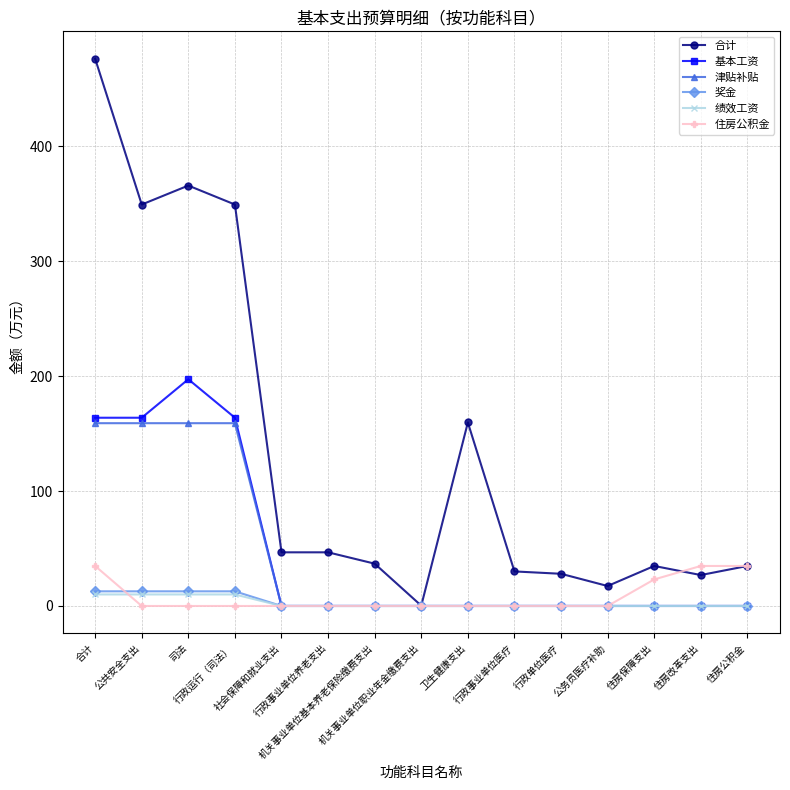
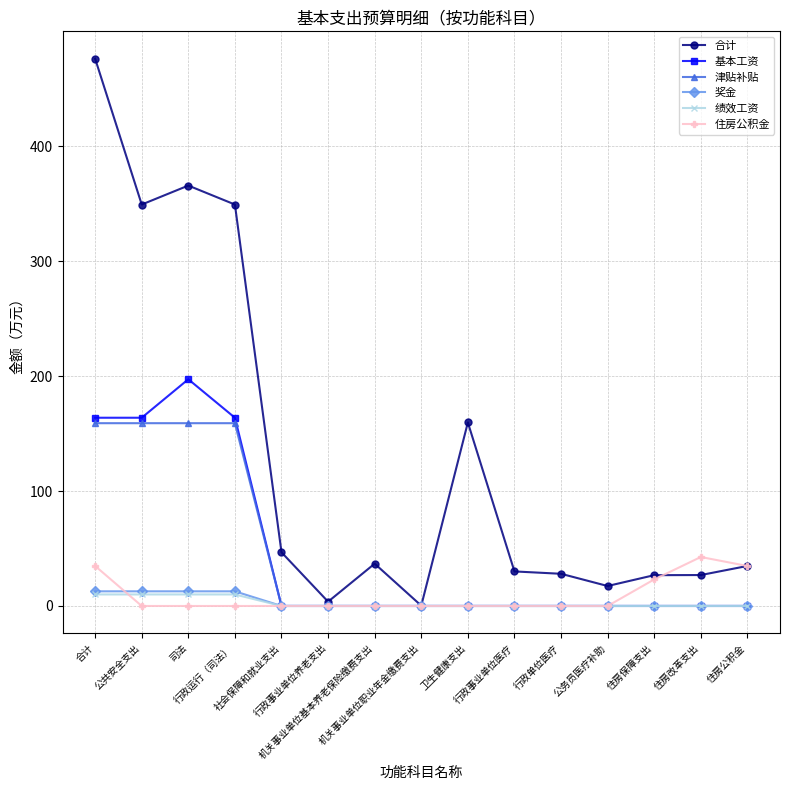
合计, 行政事业单位养老支出: 47 -> 4
合计, 住房保障支出: 35 -> 27
住房公积金, 住房改革支出: 35 -> 43
